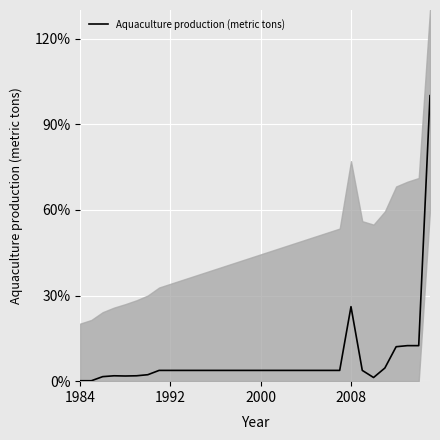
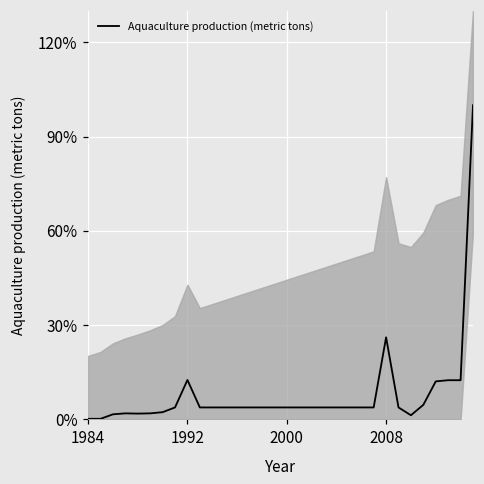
Aquaculture production (metric tons), 1992: 4% -> 13%
